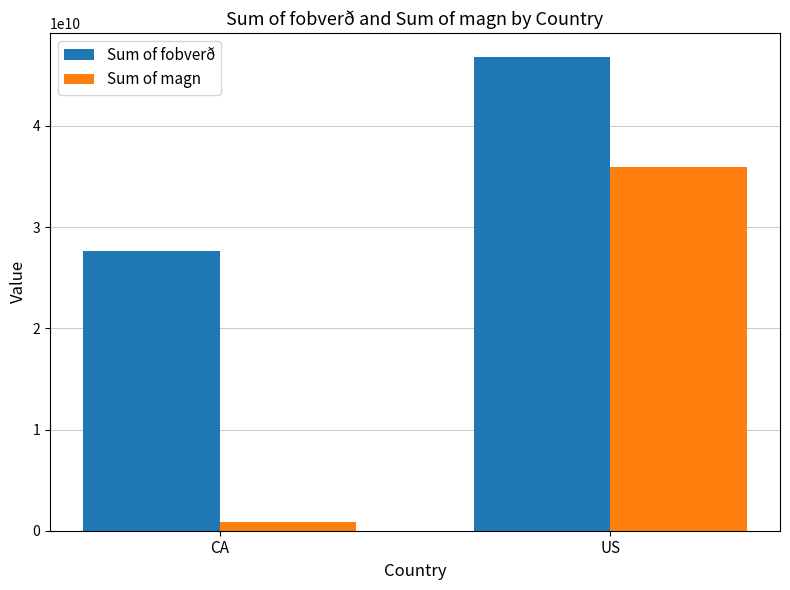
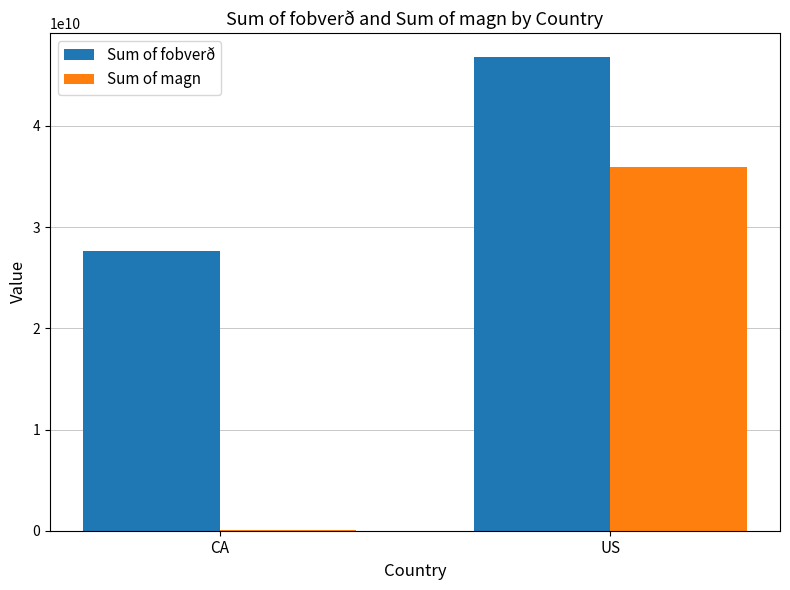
Sum of magn, CA: 900000000 -> 0
